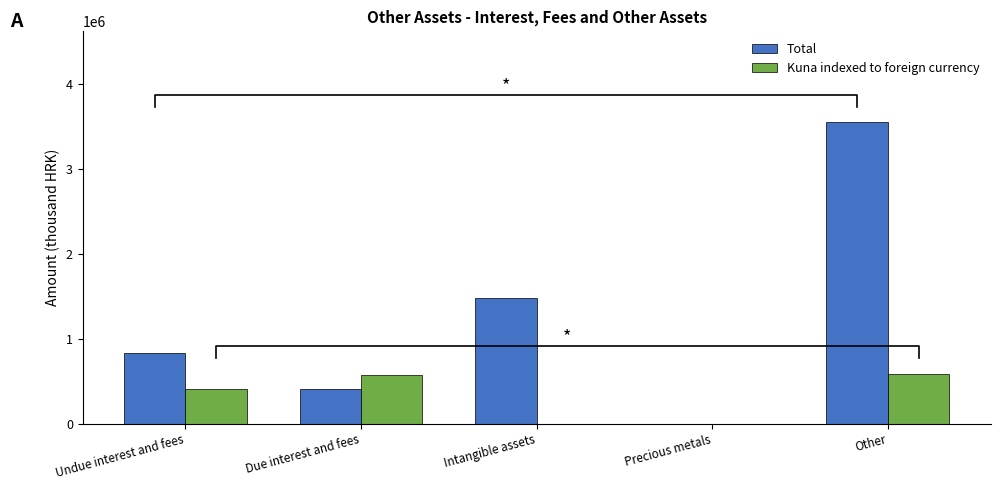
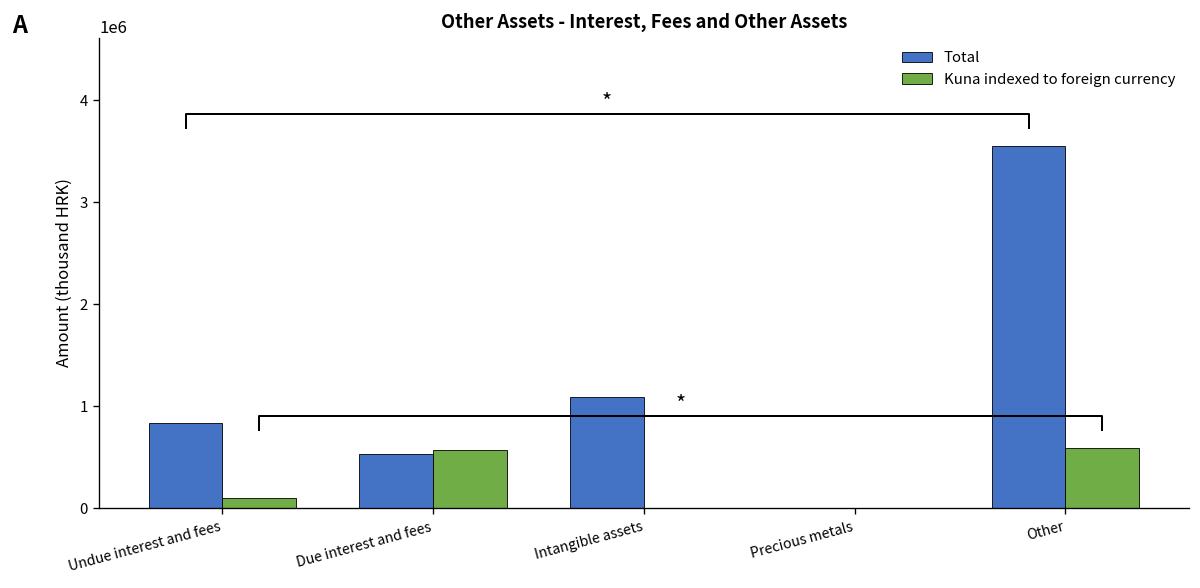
Kuna indexed to foreign currency, Undue interest and fees: 400000 -> 100000
Total, Due interest and fees: 400000 -> 500000
Total, Intangible assets: 1500000 -> 1100000
